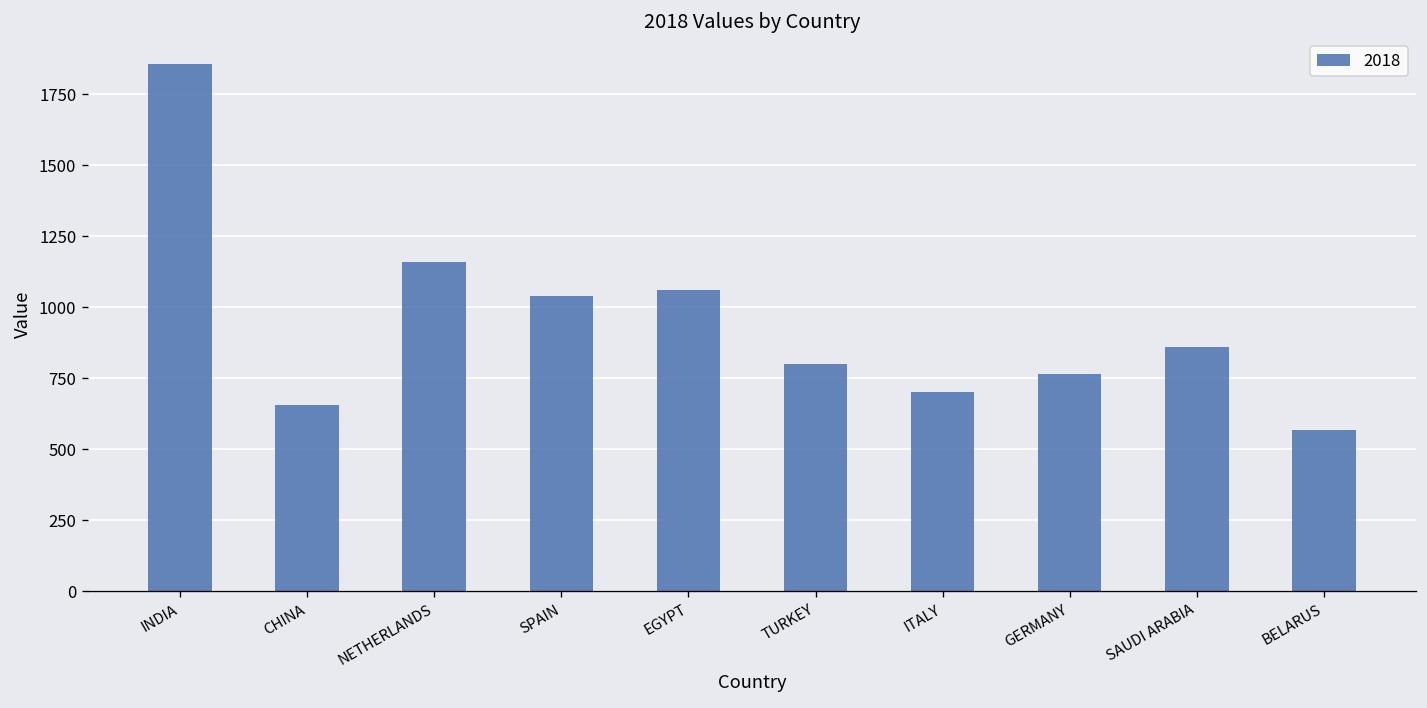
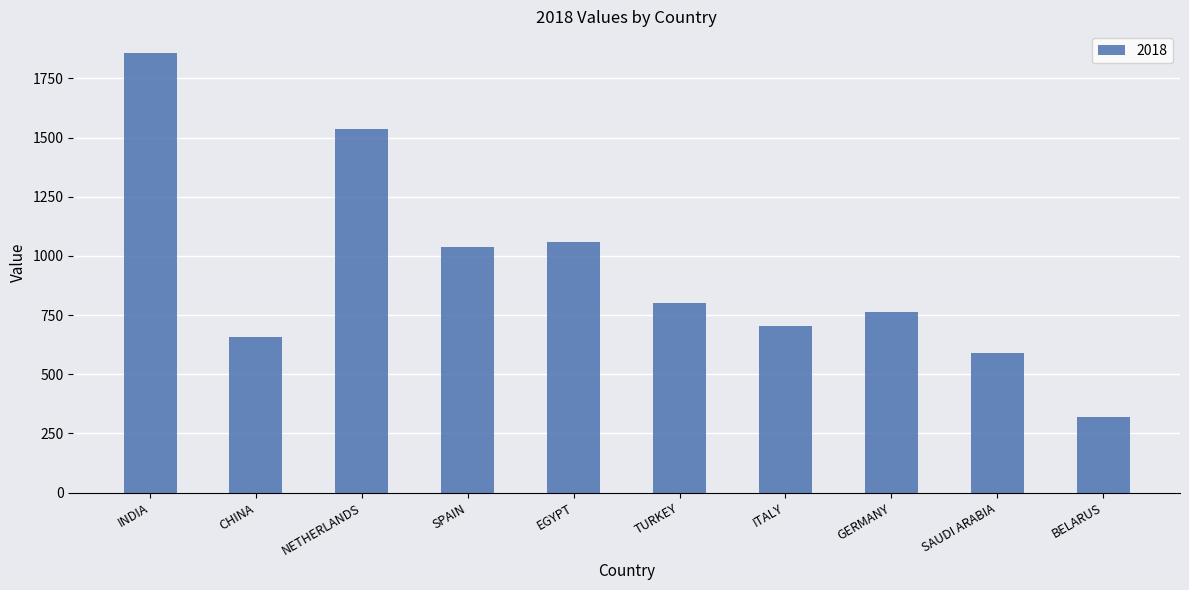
NETHERLANDS: 1160 -> 1540
SAUDI ARABIA: 860 -> 590
BELARUS: 570 -> 320
